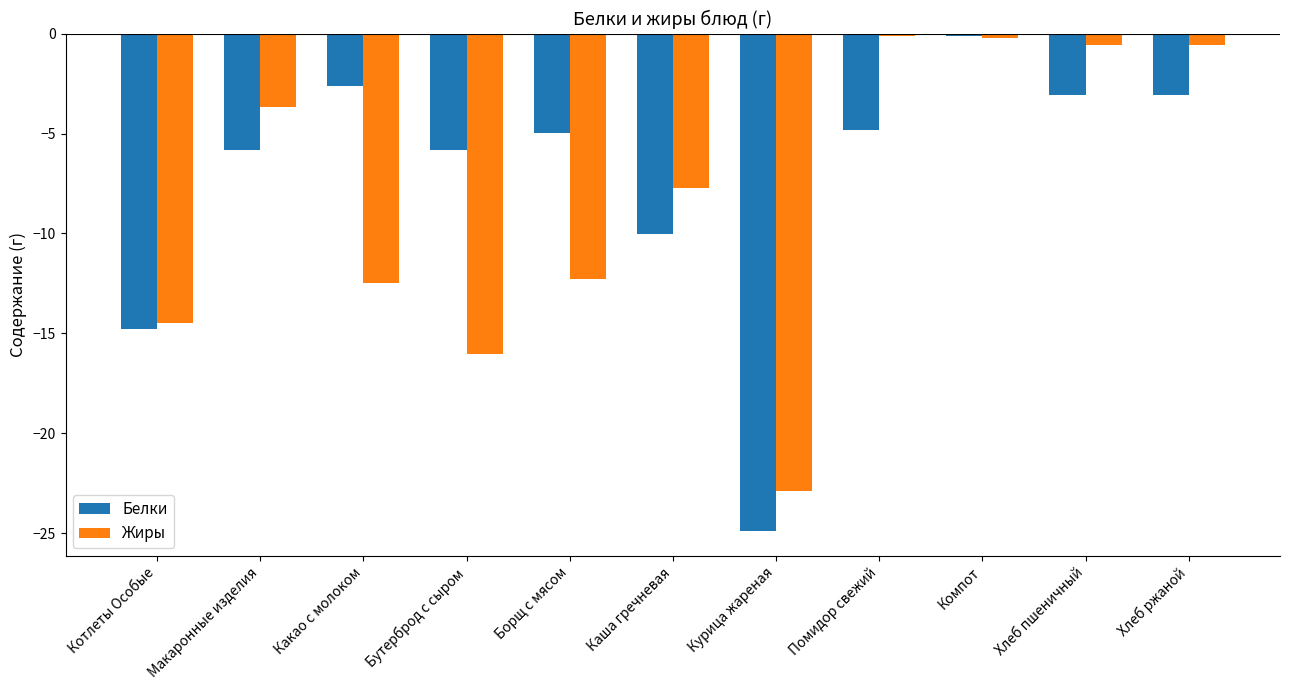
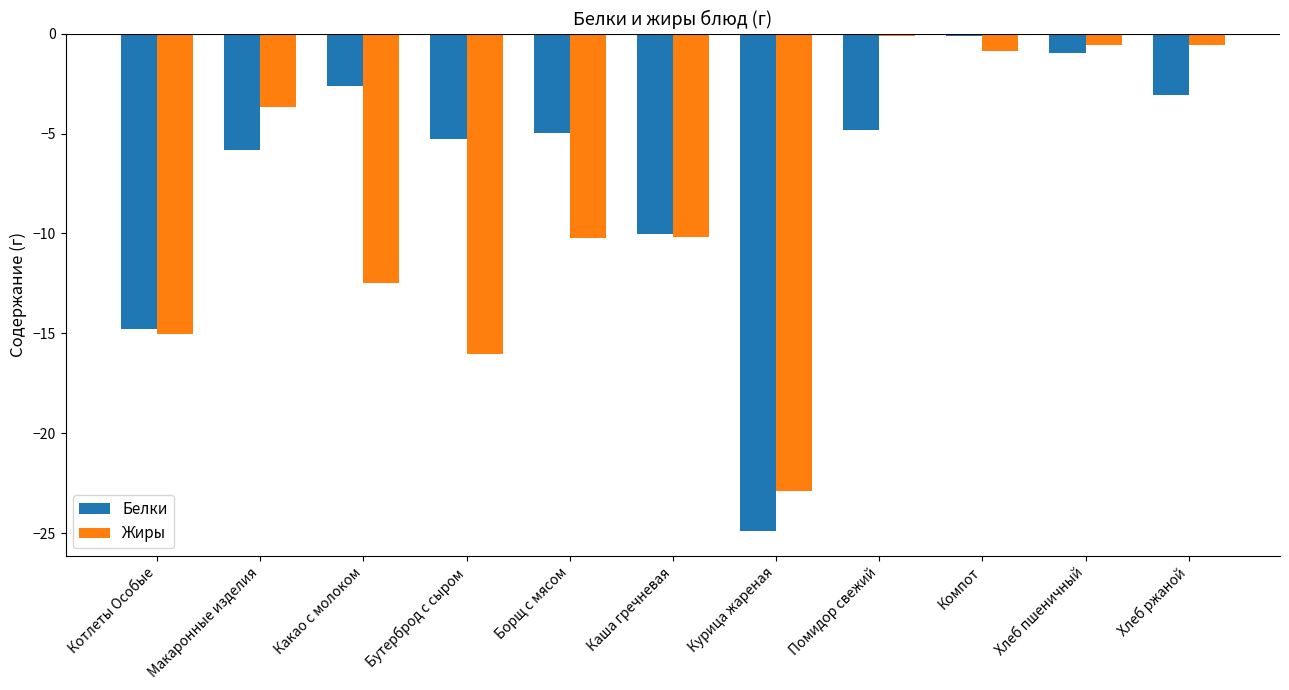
Жиры, Котлеты Особые: -14.5 -> -15.0
Белки, Бутерброд с сыром: -5.8 -> -5.3
Жиры, Борщ с мясом: -12.3 -> -10.2
Жиры, Каша гречневая: -7.7 -> -10.2
Жиры, Компот: -0.2 -> -0.9
Белки, Хлеб пшеничный: -3.1 -> -1.0
